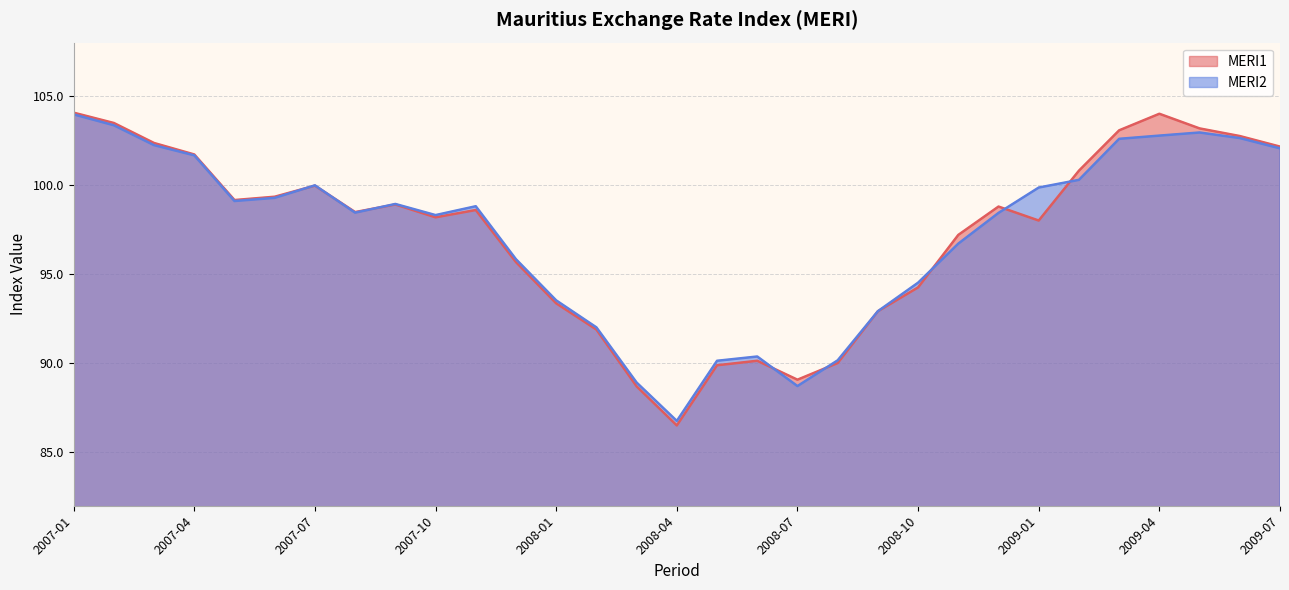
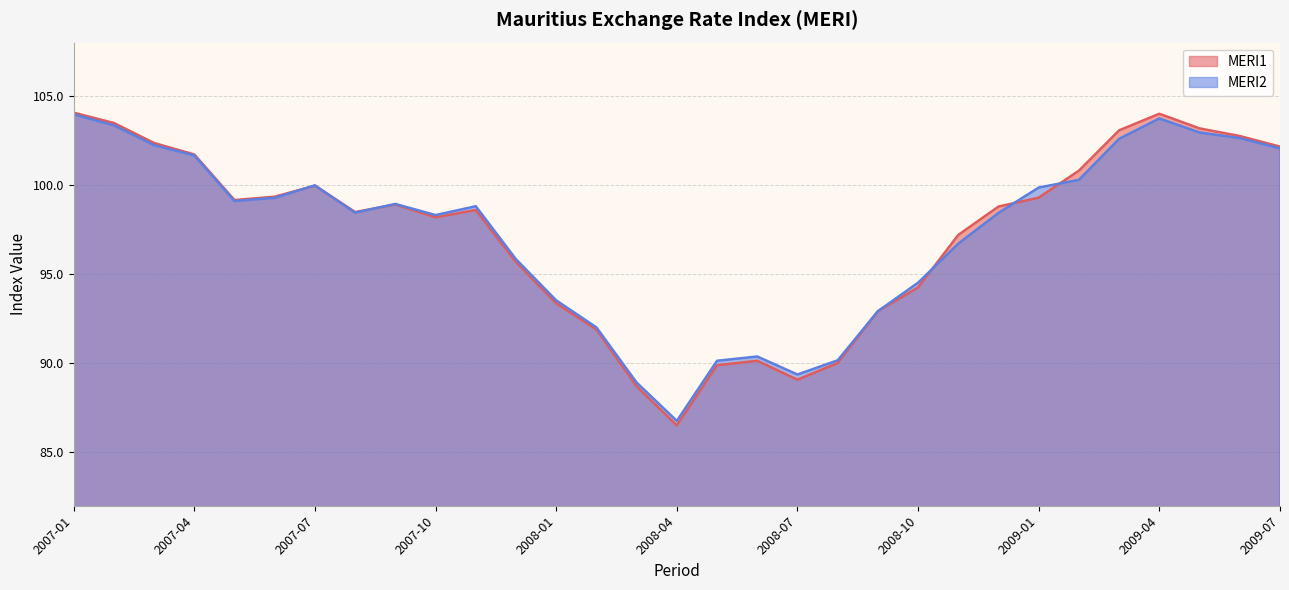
MERI2, 2008-07: 88.7 -> 89.4
MERI1, 2009-01: 98.0 -> 99.3
MERI2, 2009-04: 102.8 -> 103.7
